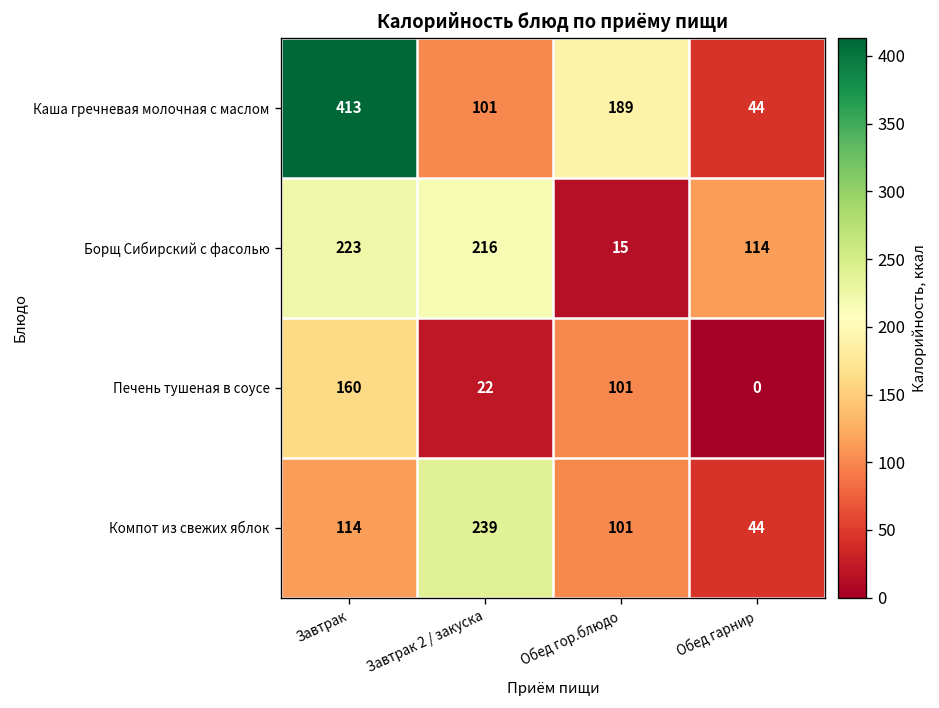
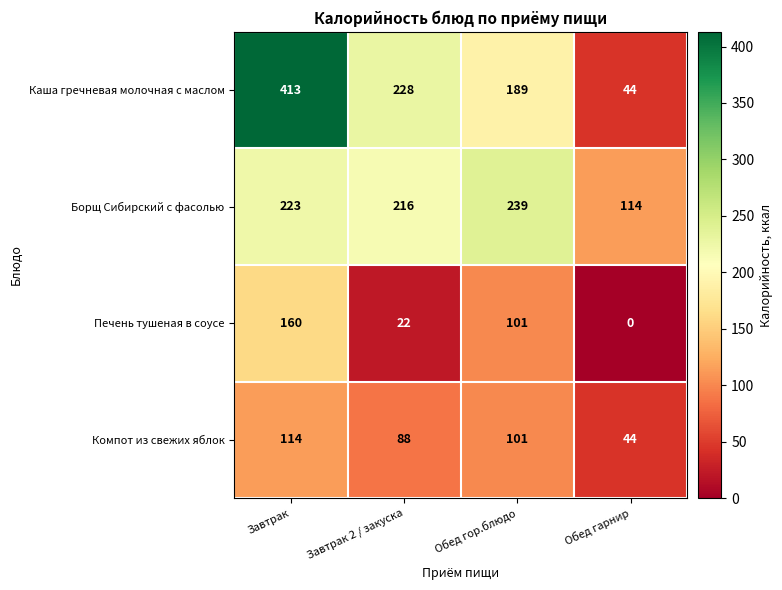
Каша гречневая молочная с маслом, Завтрак 2 / закуска: 101 -> 228
Борщ Сибирский с фасолью, Обед гор.блюдо: 15 -> 239
Компот из свежих яблок, Завтрак 2 / закуска: 239 -> 88
